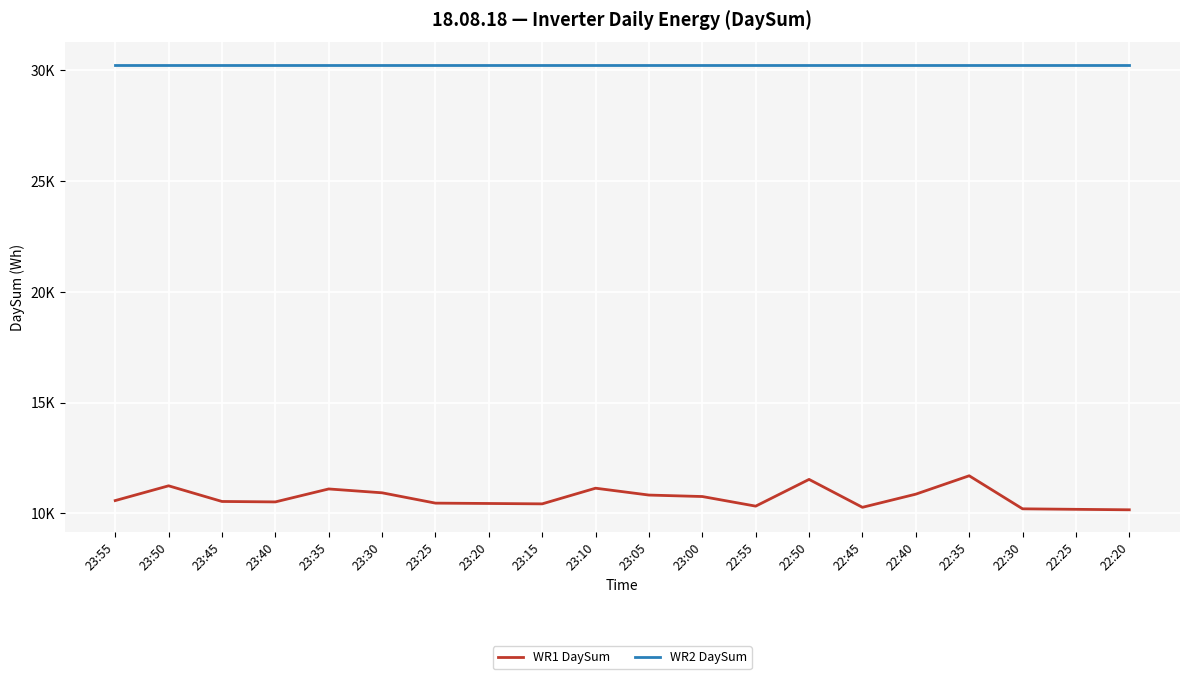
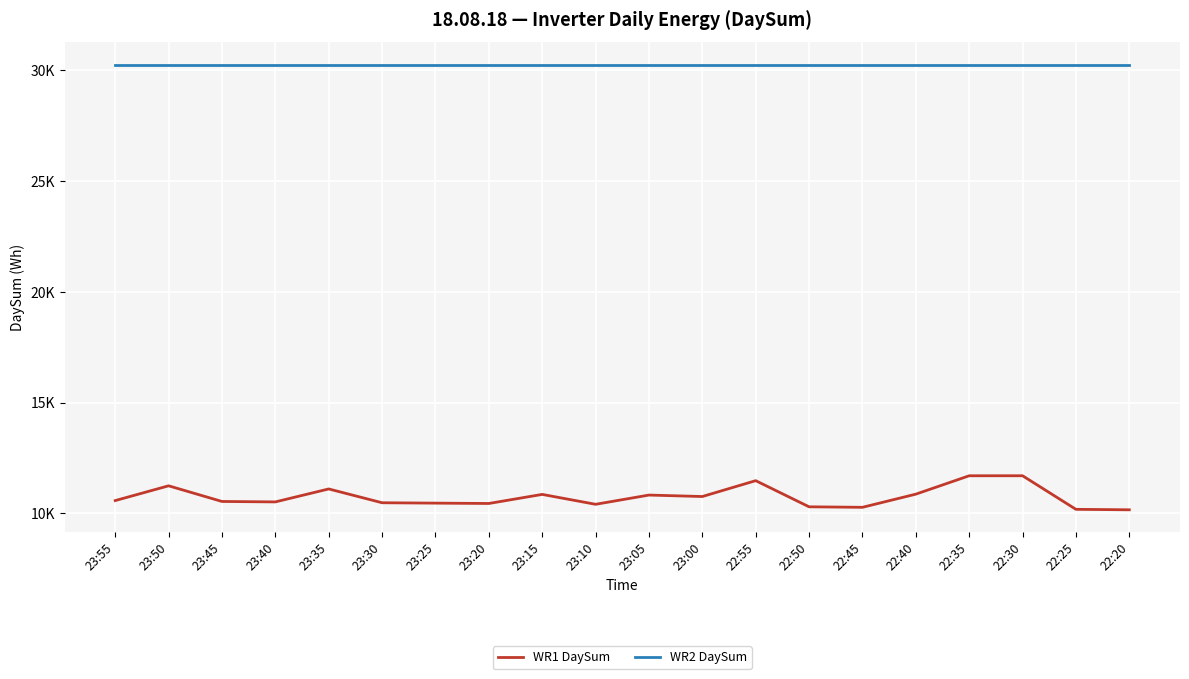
WR1 DaySum, 23:30: 10900 -> 10500
WR1 DaySum, 23:15: 10400 -> 10900
WR1 DaySum, 23:10: 11100 -> 10400
WR1 DaySum, 22:55: 10300 -> 11500
WR1 DaySum, 22:50: 11500 -> 10300
WR1 DaySum, 22:30: 10200 -> 11700
